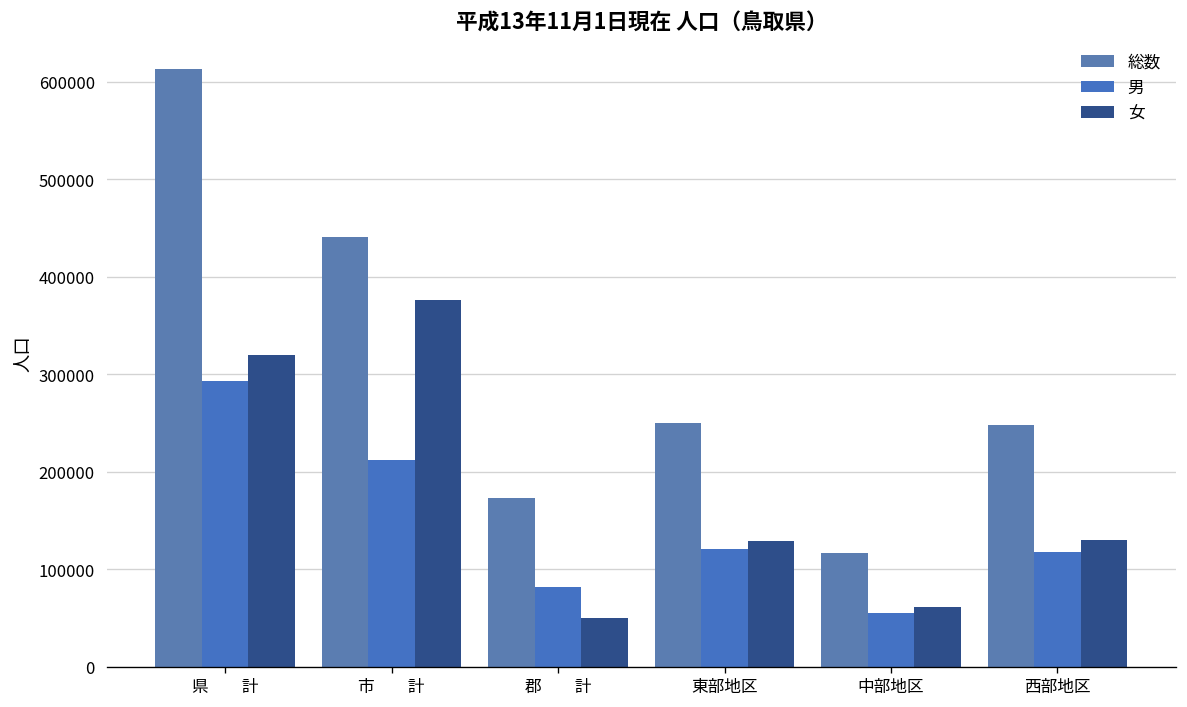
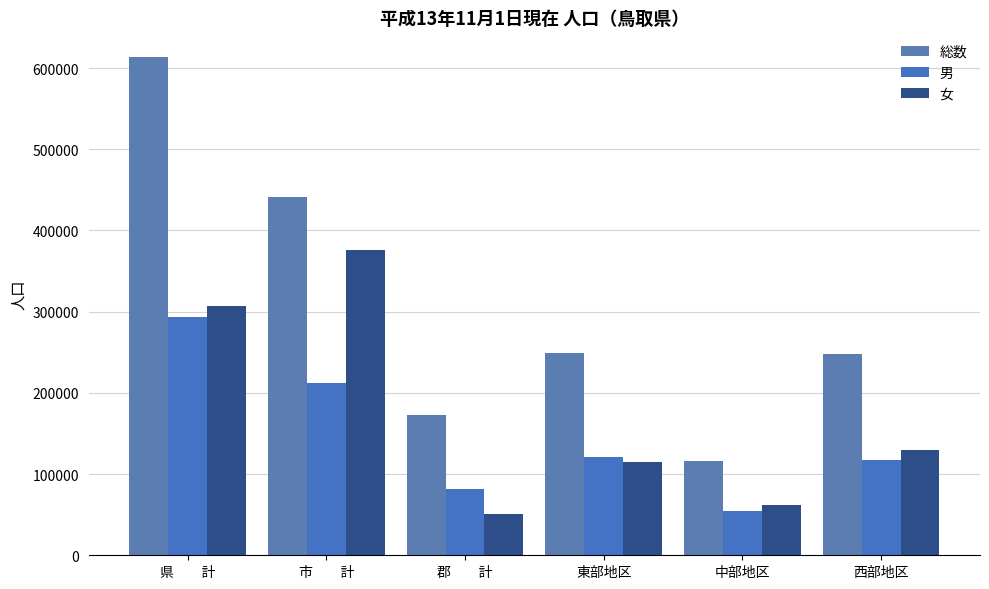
女, 県 計: 320000 -> 310000
女, 東部地区: 130000 -> 120000
